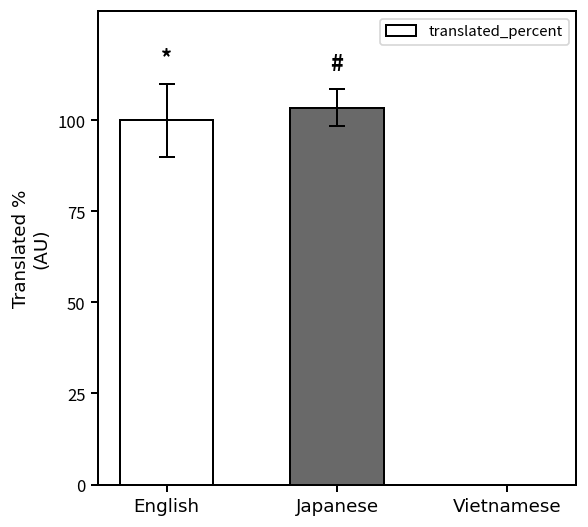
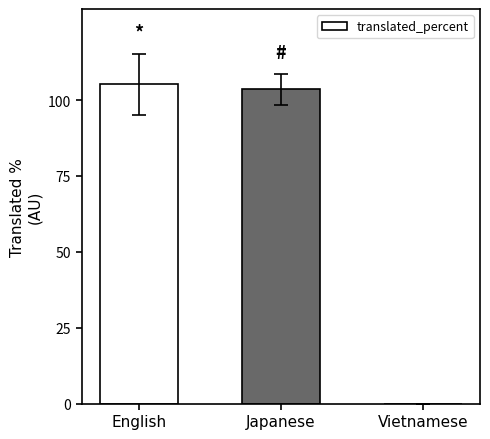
translated_percent, English: 100 -> 105
